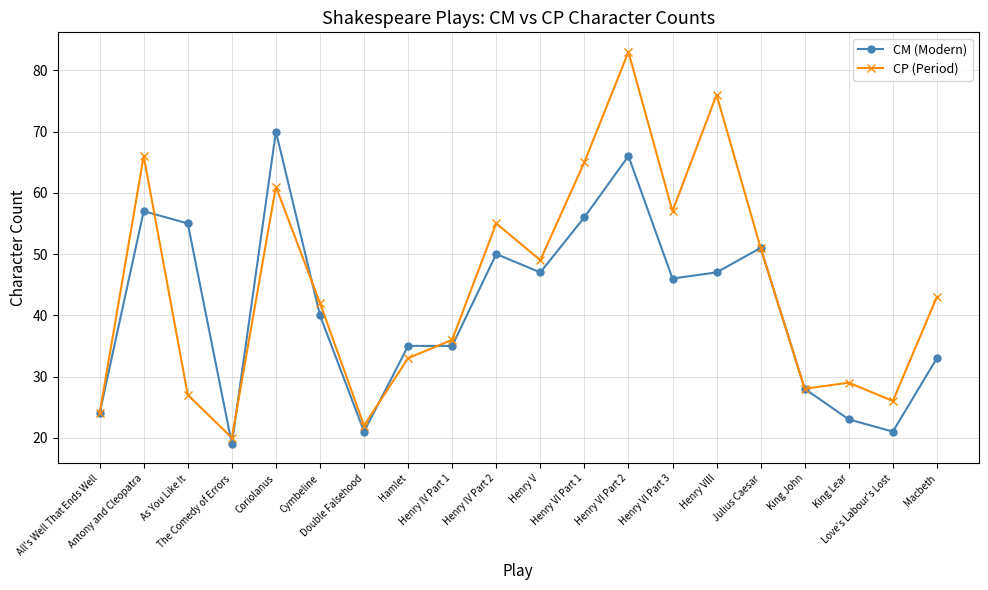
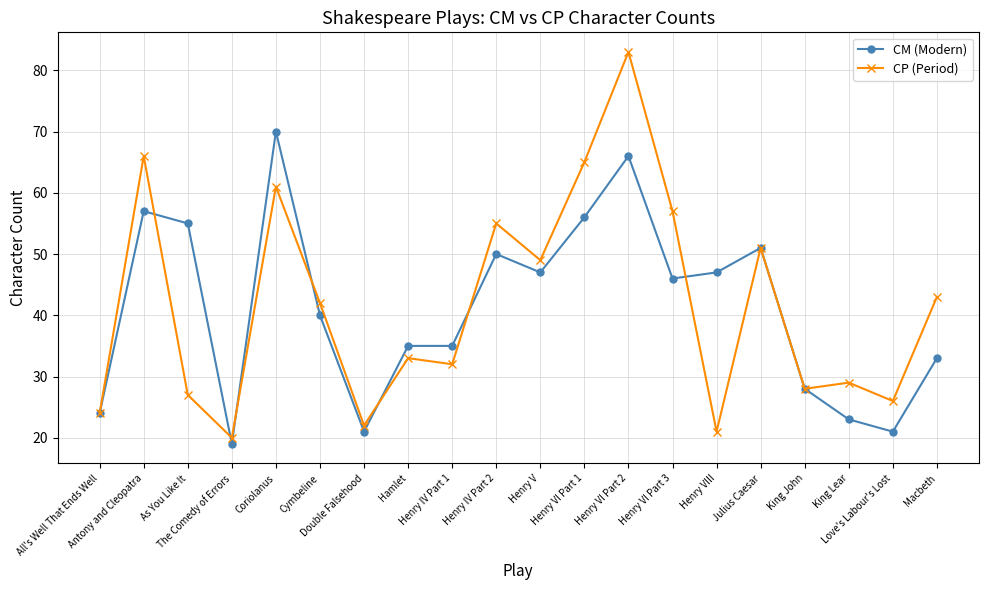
CP (Period), Henry IV Part 1: 36 -> 32
CP (Period), Henry VIII: 76 -> 21
